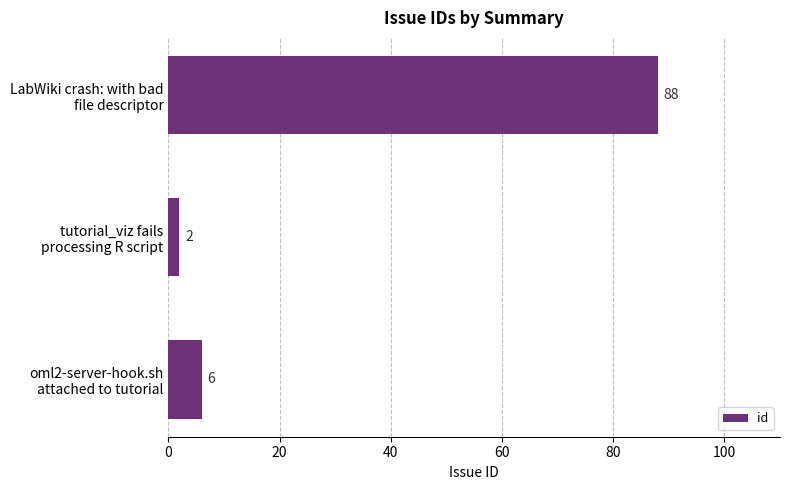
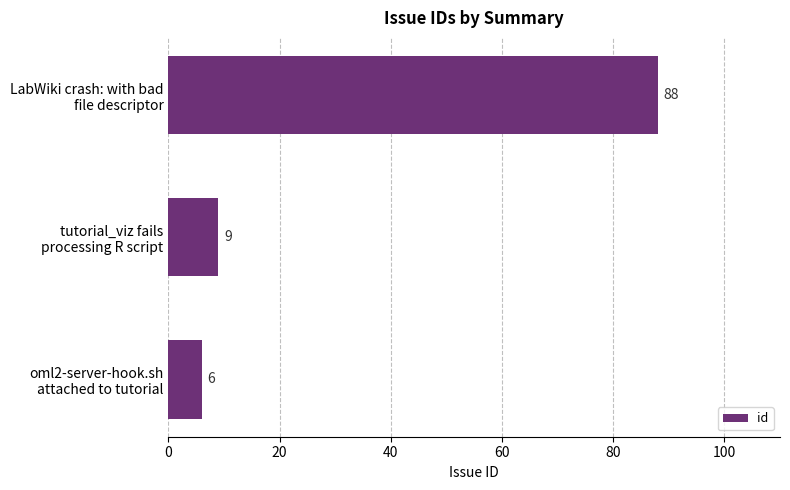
tutorial_viz fails processing R script: 2 -> 9
